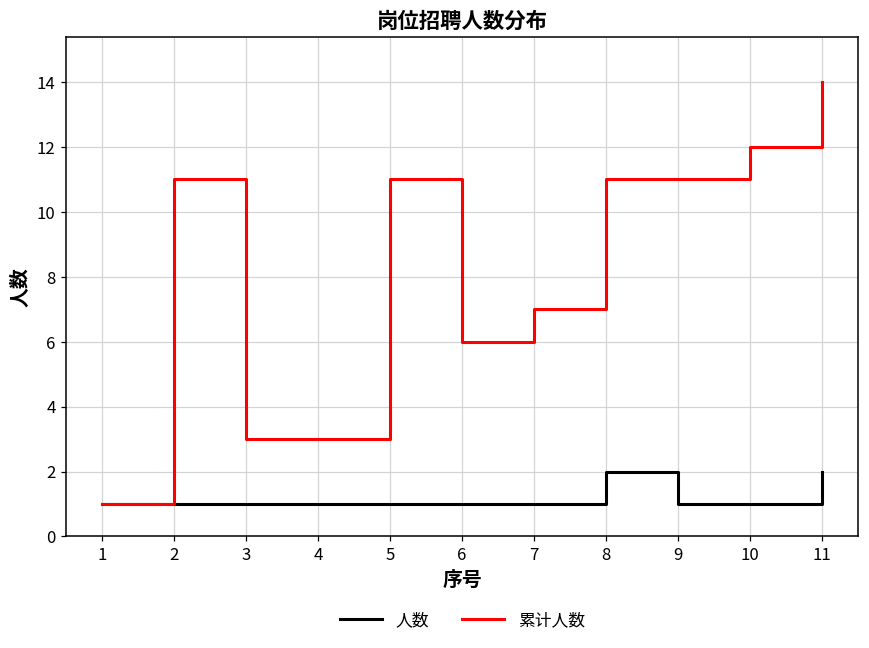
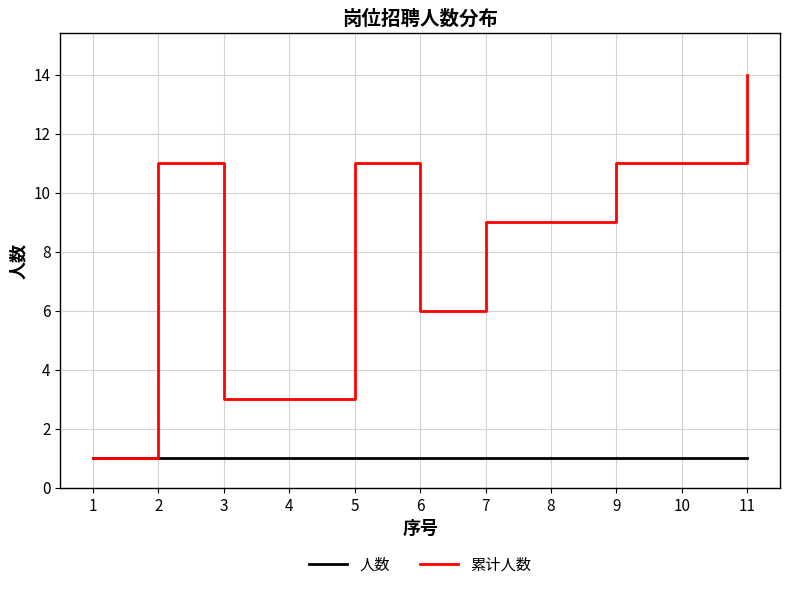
累计人数, 7: 7 -> 9
人数, 8: 2 -> 1
累计人数, 8: 11 -> 9
累计人数, 10: 12 -> 11
人数, 11: 2 -> 1
